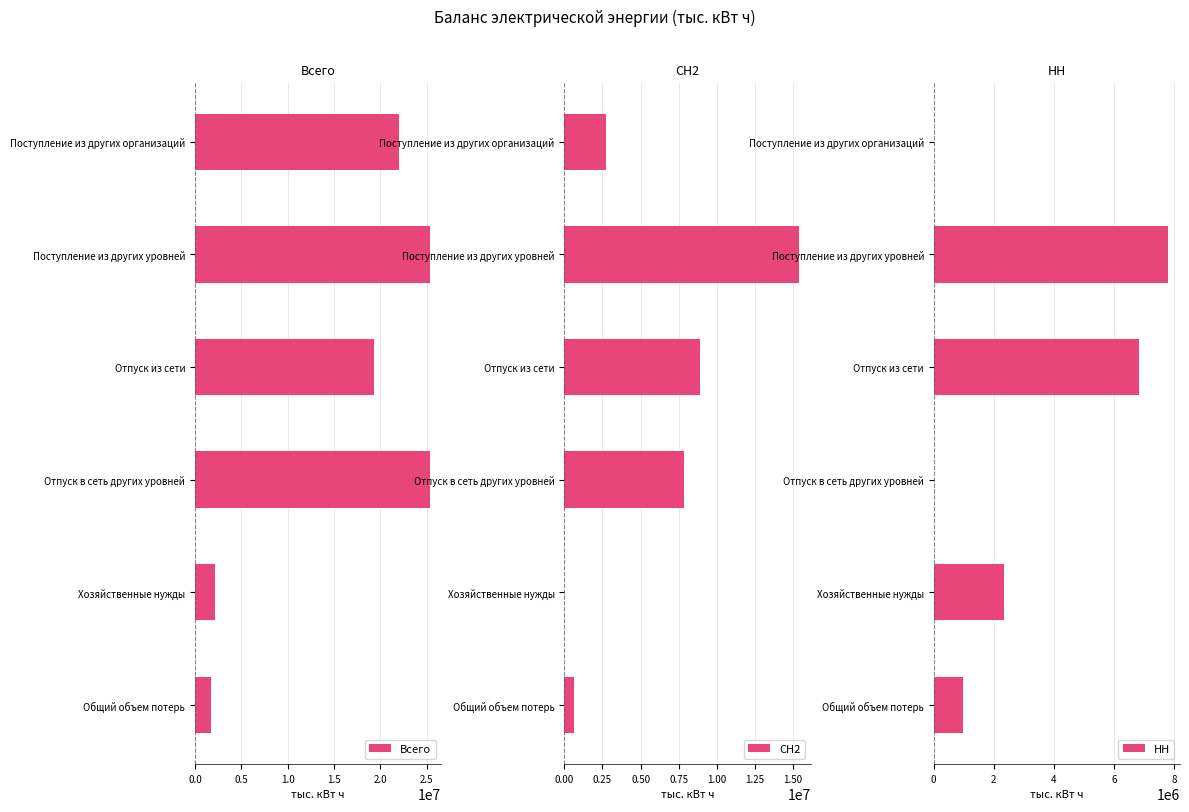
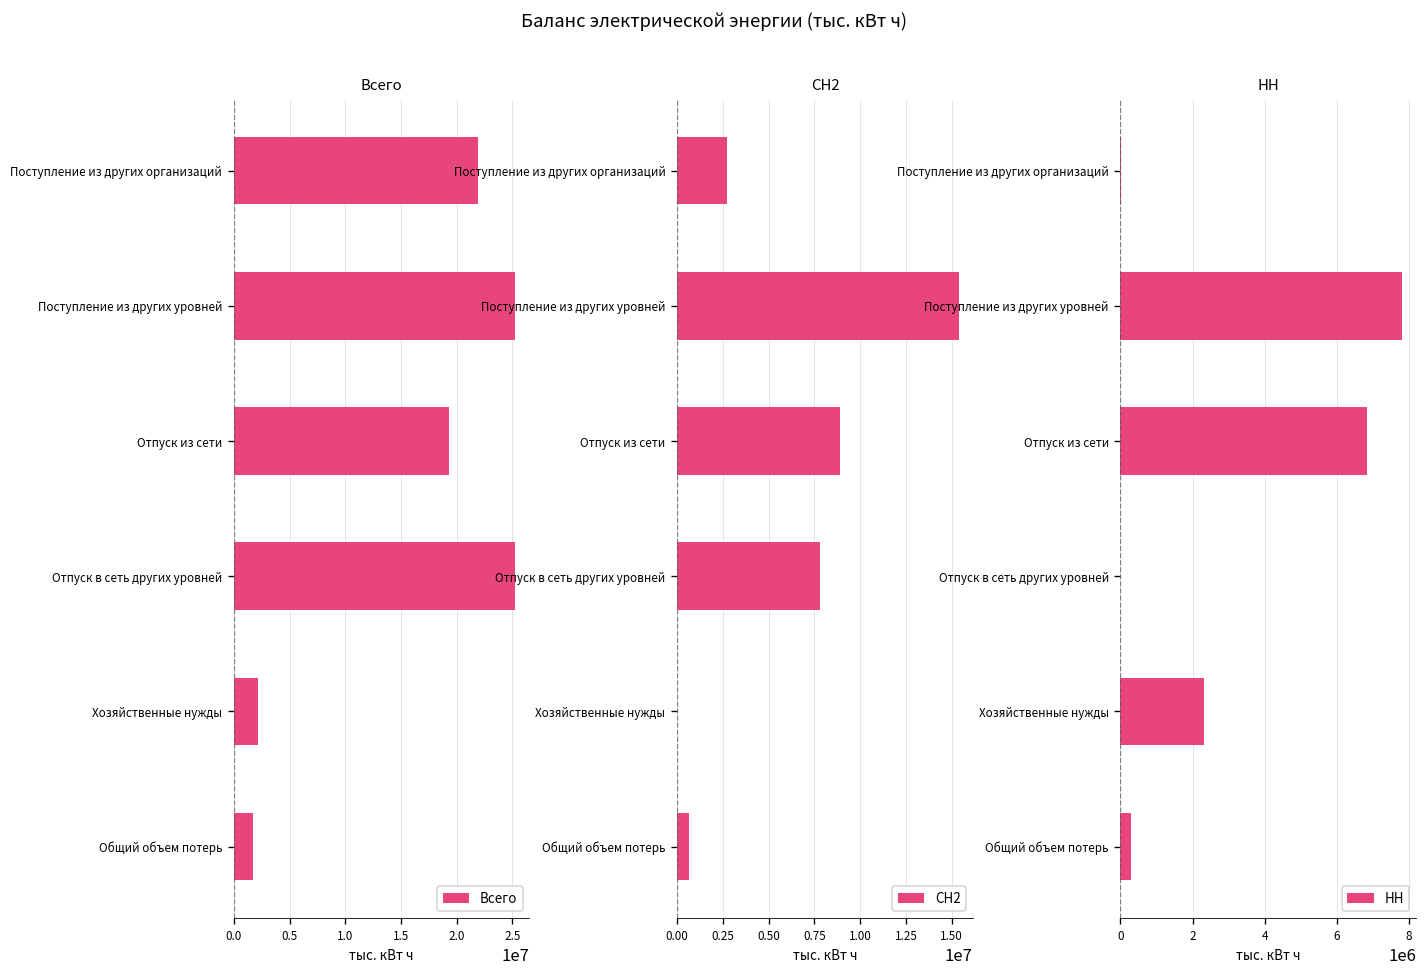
НН, Общий объем потерь: 1000000 -> 300000
